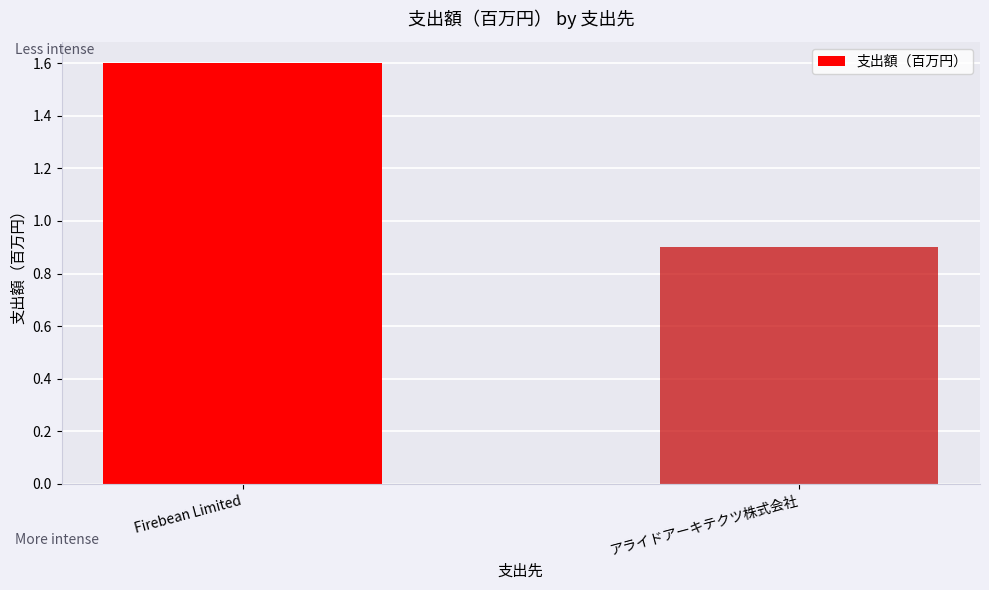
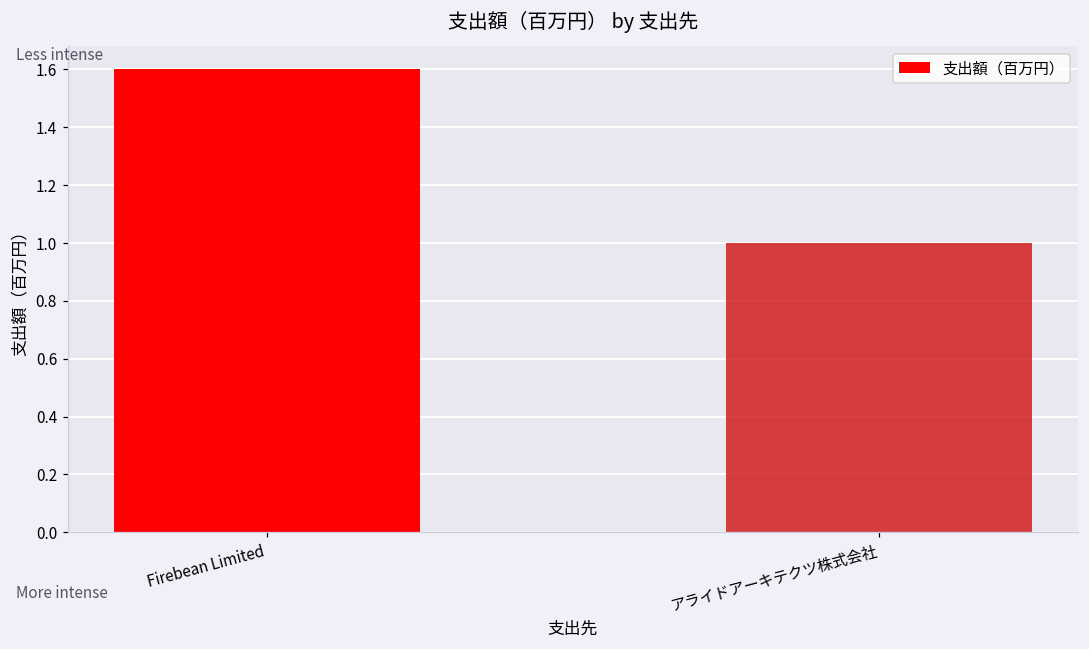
アライドアーキテクツ株式会社: 0.9 -> 1.0
